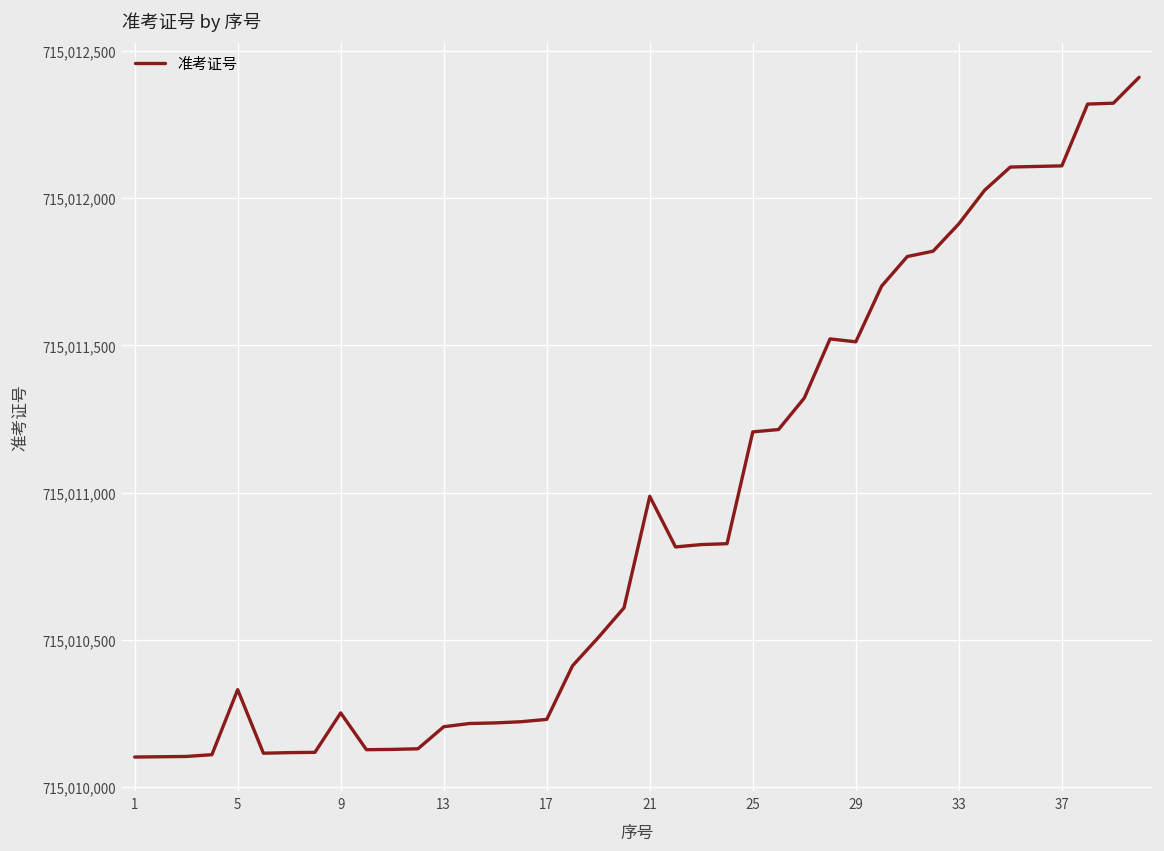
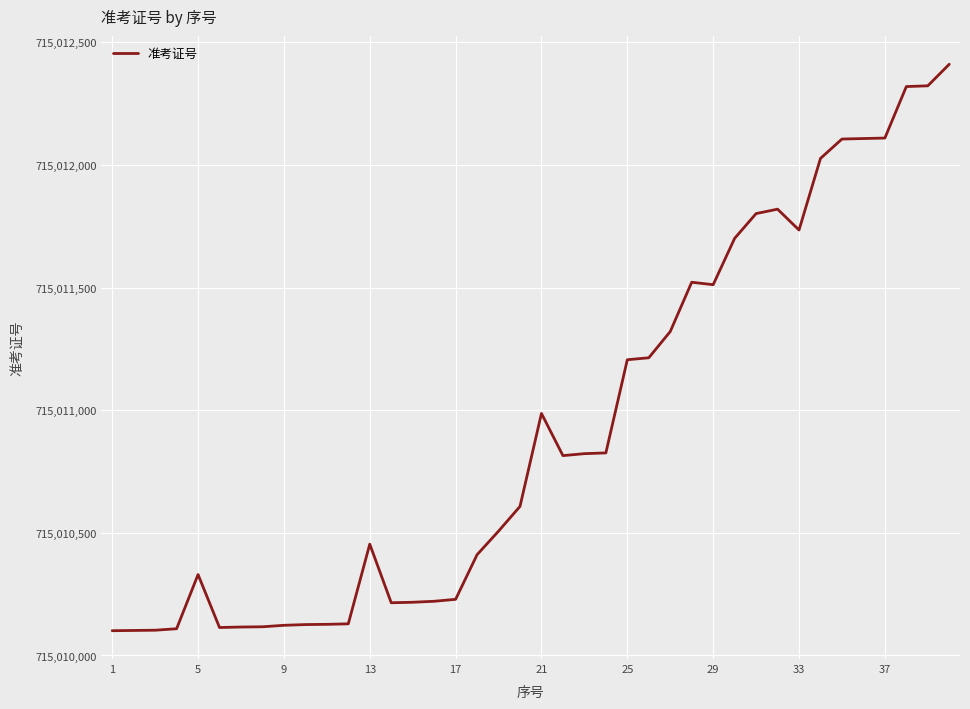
9: 715,010,250 -> 715,010,120
13: 715,010,200 -> 715,010,450
33: 715,011,910 -> 715,011,740
